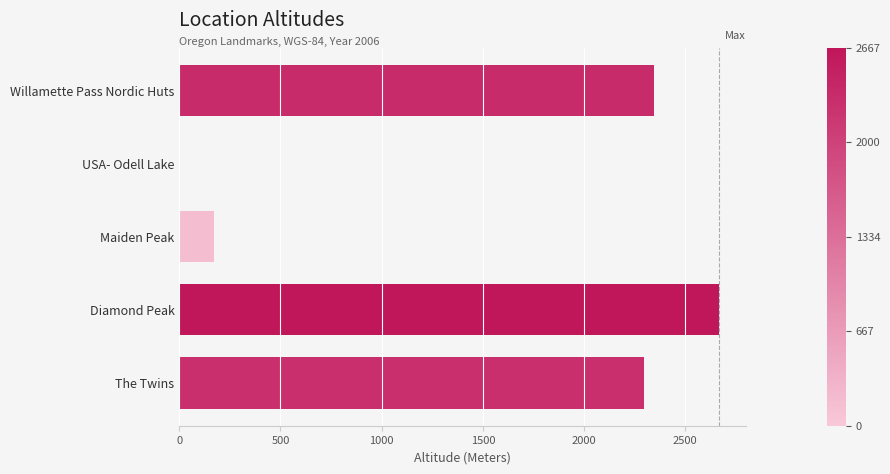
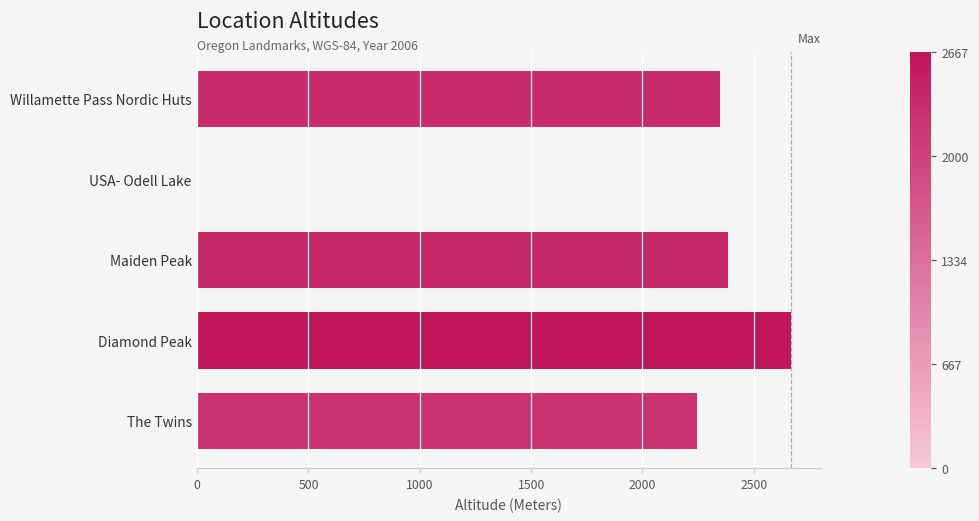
Maiden Peak: 170 -> 2380
The Twins: 2290 -> 2240
